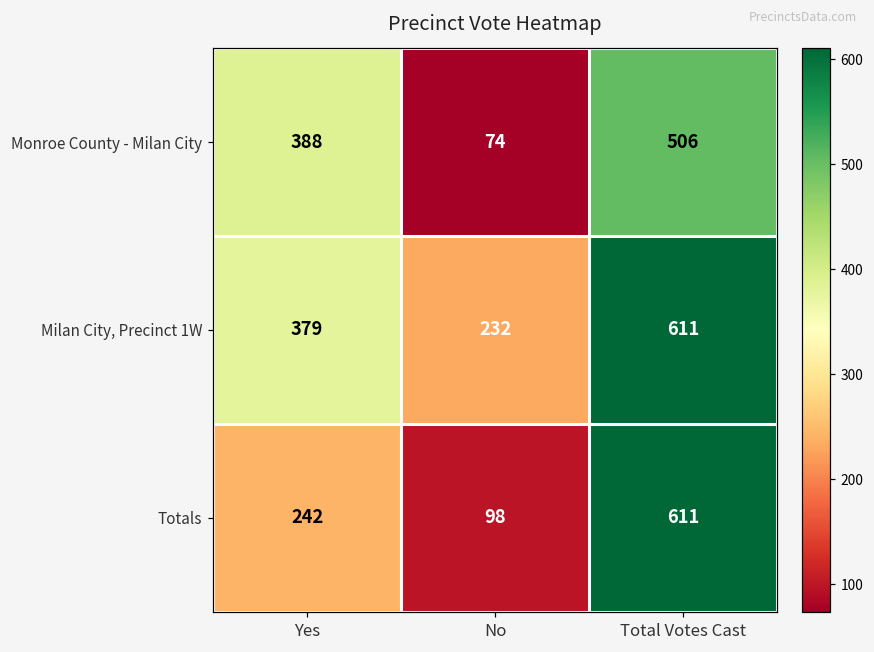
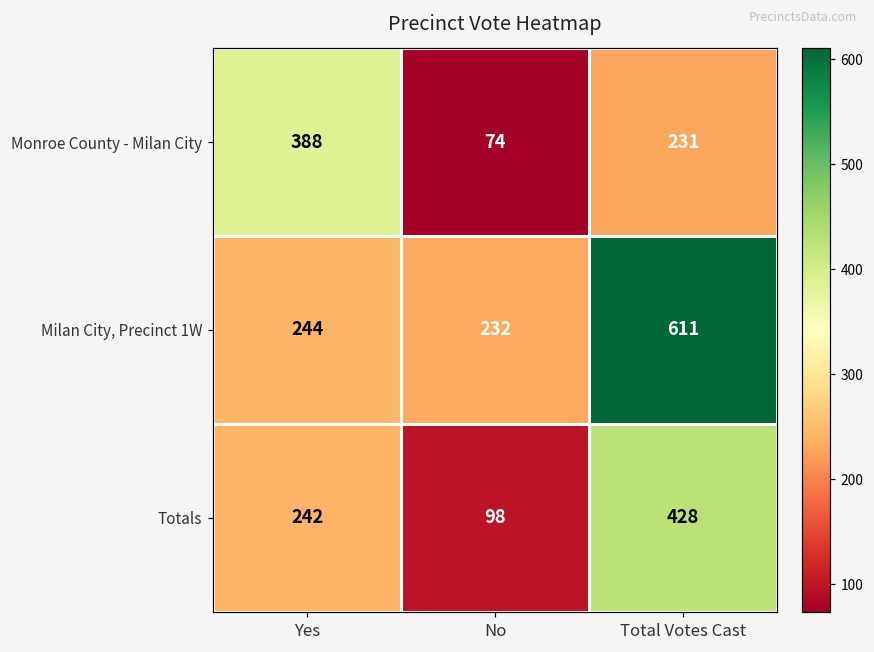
Monroe County - Milan City, Total Votes Cast: 506 -> 231
Milan City, Precinct 1W, Yes: 379 -> 244
Totals, Total Votes Cast: 611 -> 428
